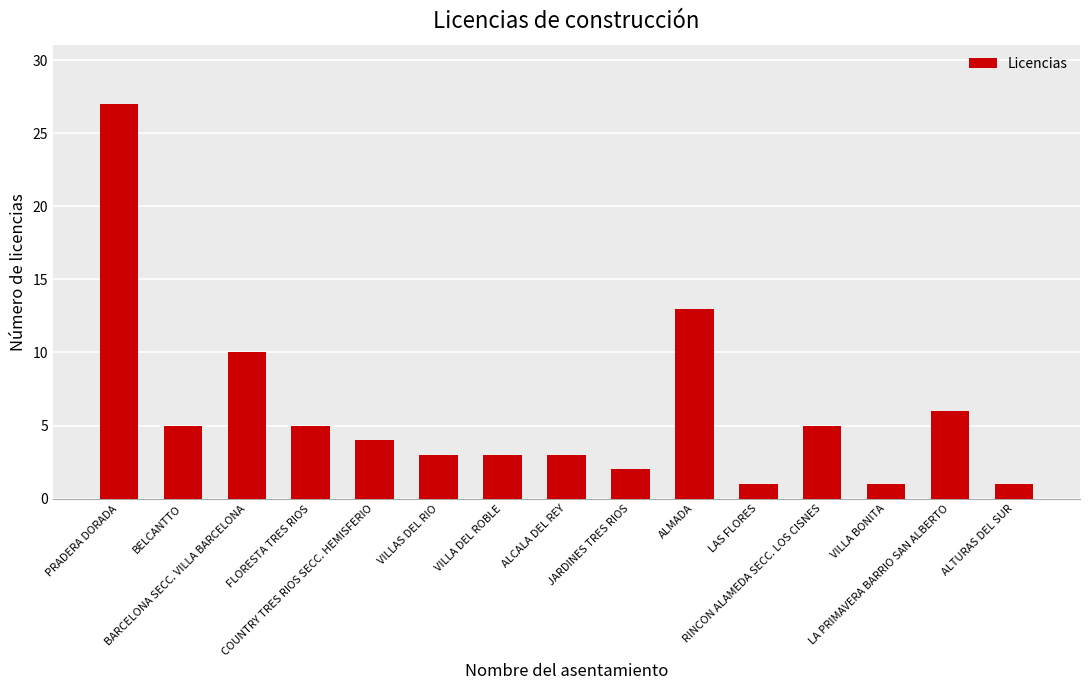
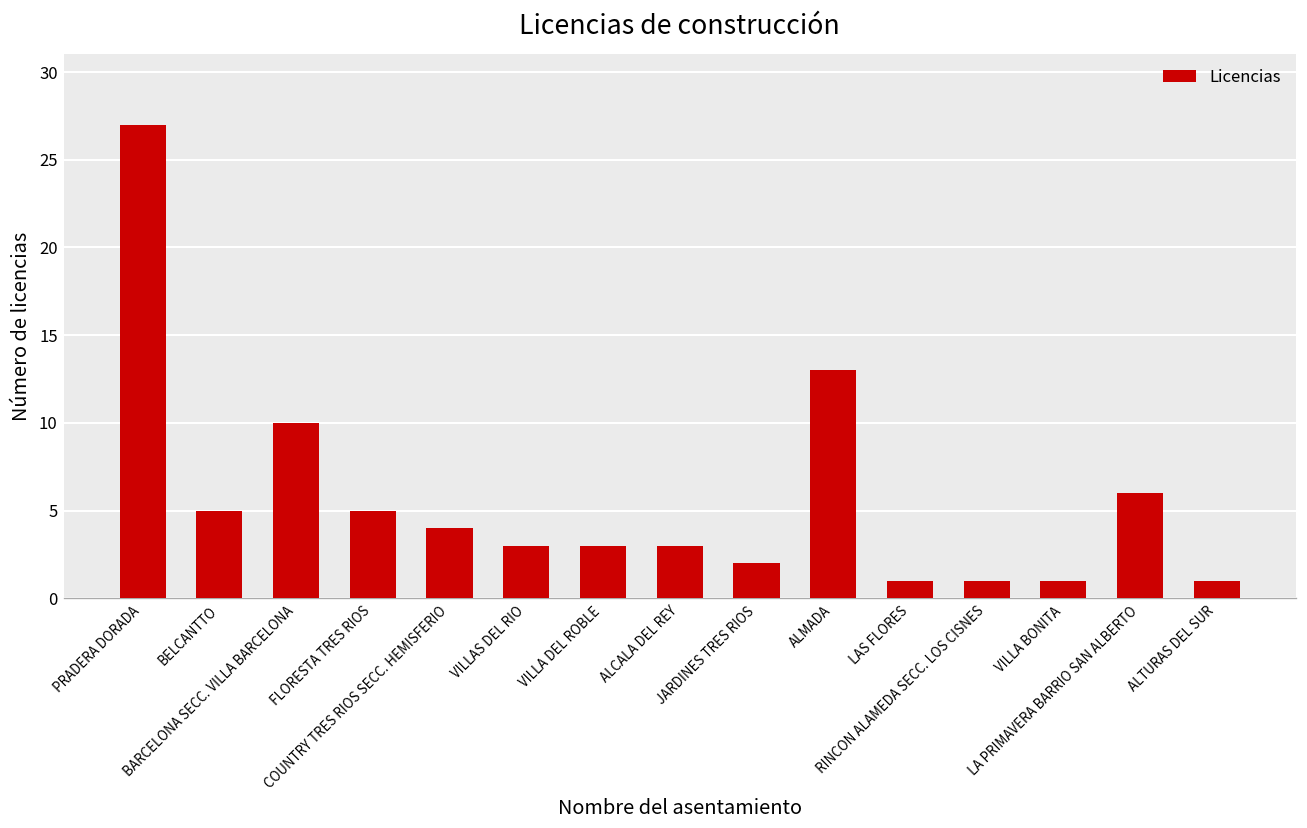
RINCON ALAMEDA SECC. LOS CISNES: 5 -> 1
